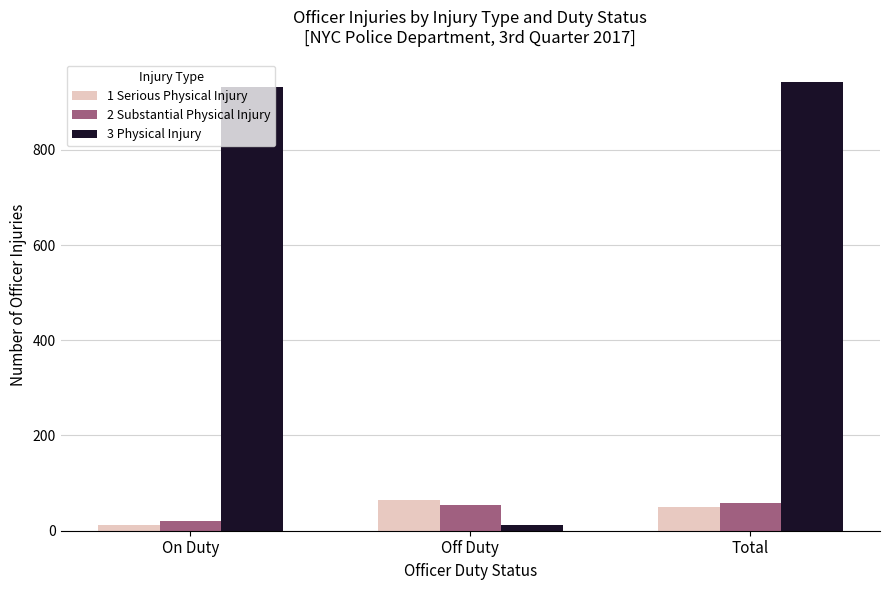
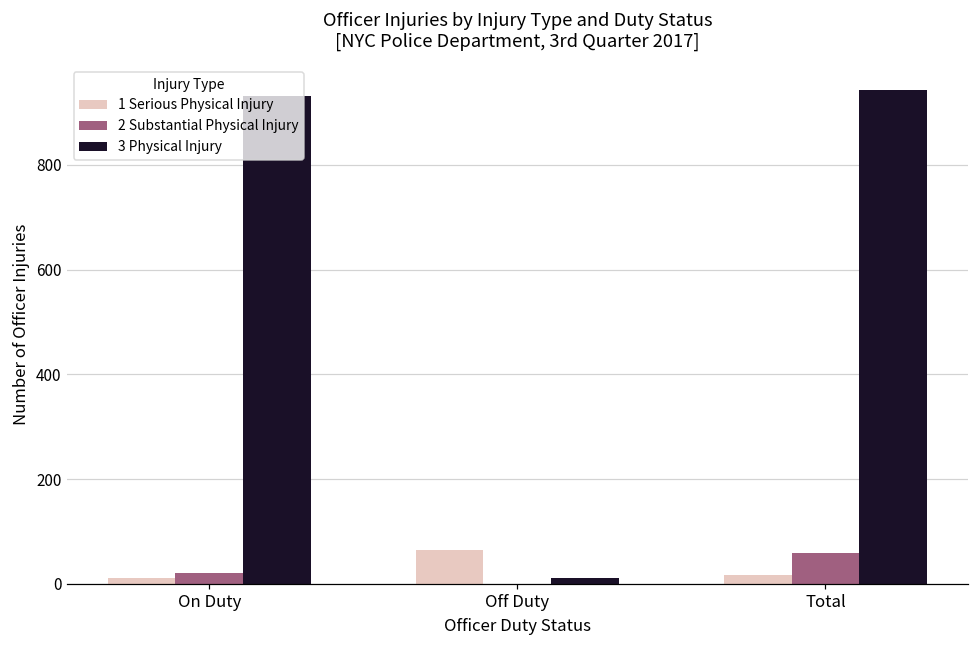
2 Substantial Physical Injury, Off Duty: 60 -> 0
1 Serious Physical Injury, Total: 50 -> 20
